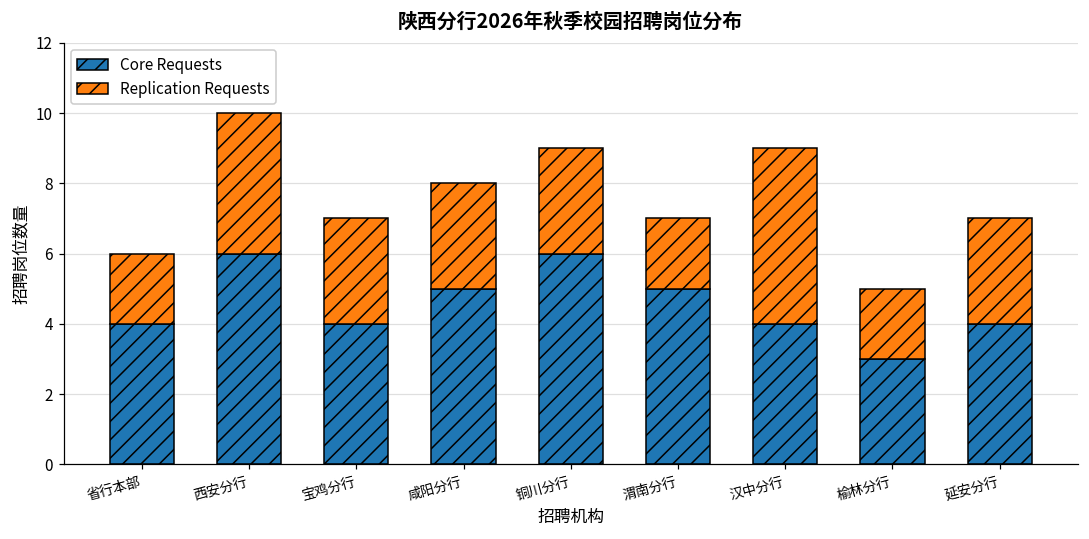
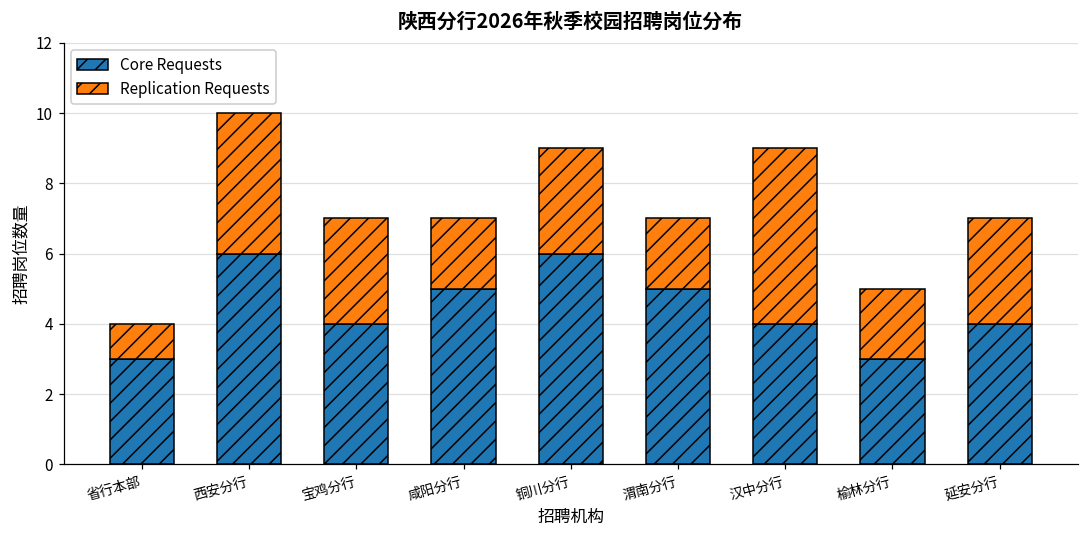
Core Requests, 省行本部: 4 -> 3
Replication Requests, 省行本部: 2 -> 1
Replication Requests, 咸阳分行: 3 -> 2
